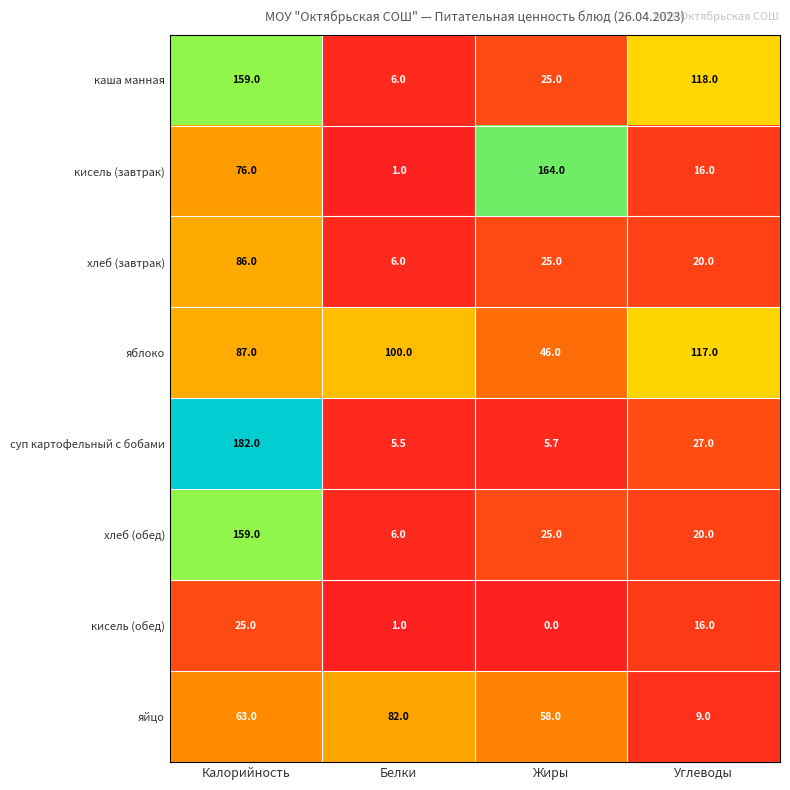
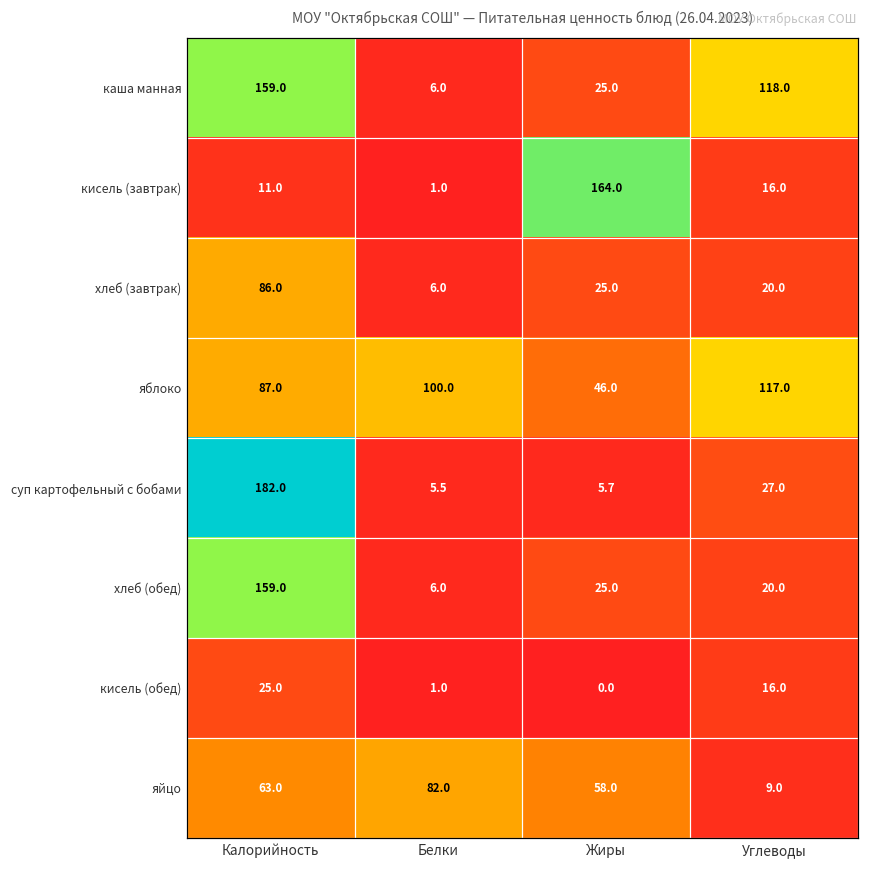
кисель (завтрак), Калорийность: 76.0 -> 11.0
